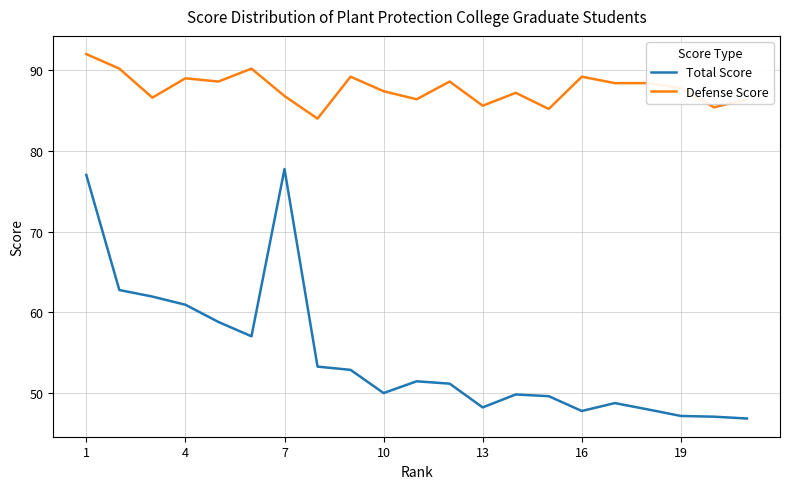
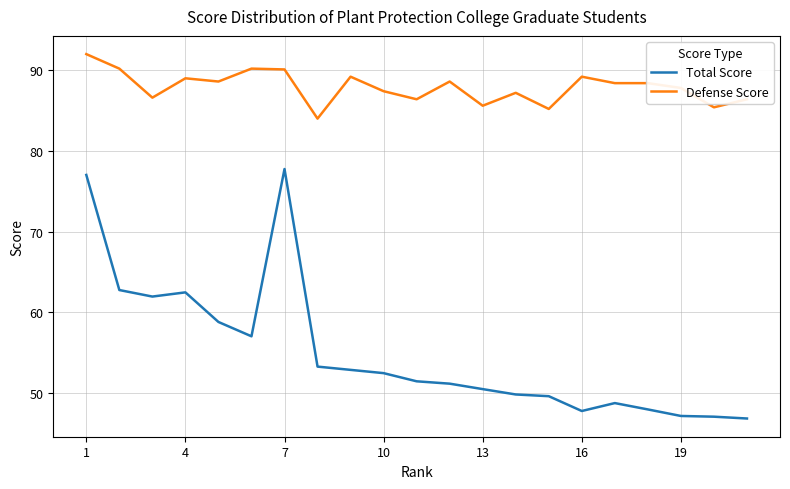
Total Score, 4: 61 -> 62
Defense Score, 7: 87 -> 90
Total Score, 10: 50 -> 52
Total Score, 13: 48 -> 50
